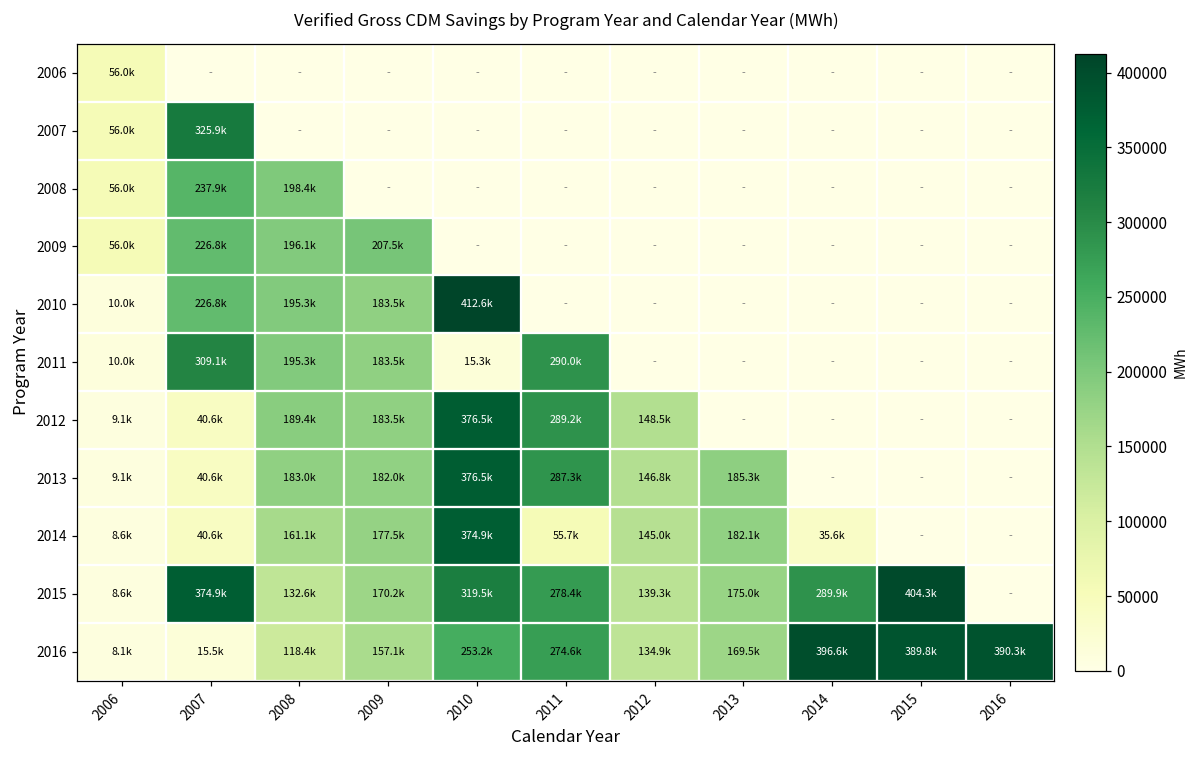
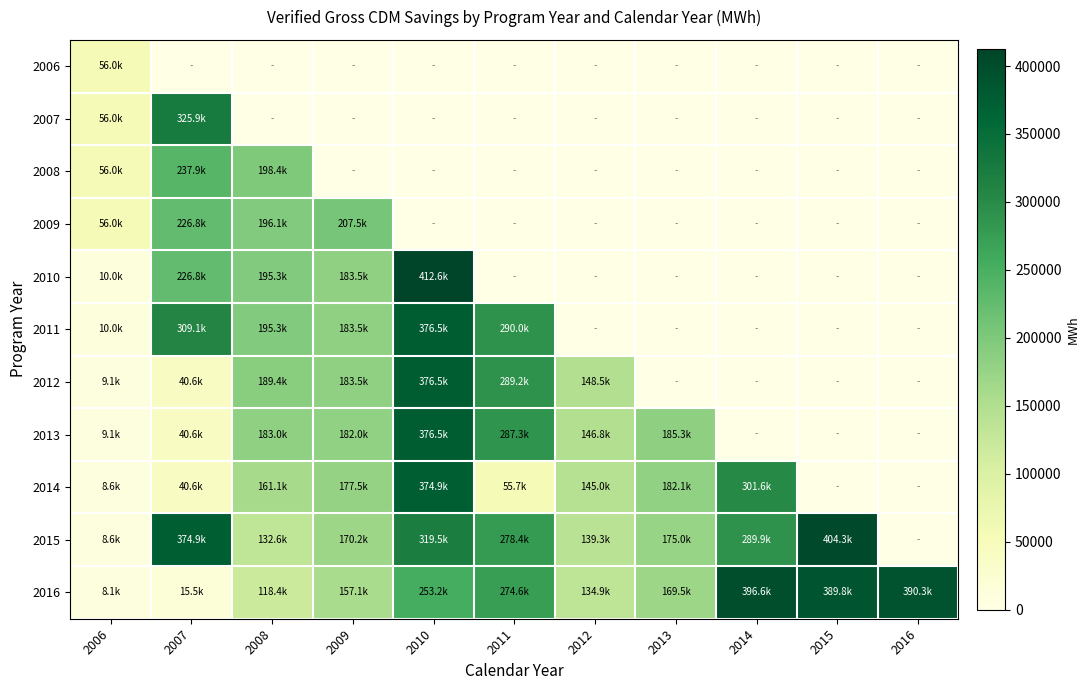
2011, 2010: 15.3k -> 376.5k
2014, 2014: 35.6k -> 301.6k
